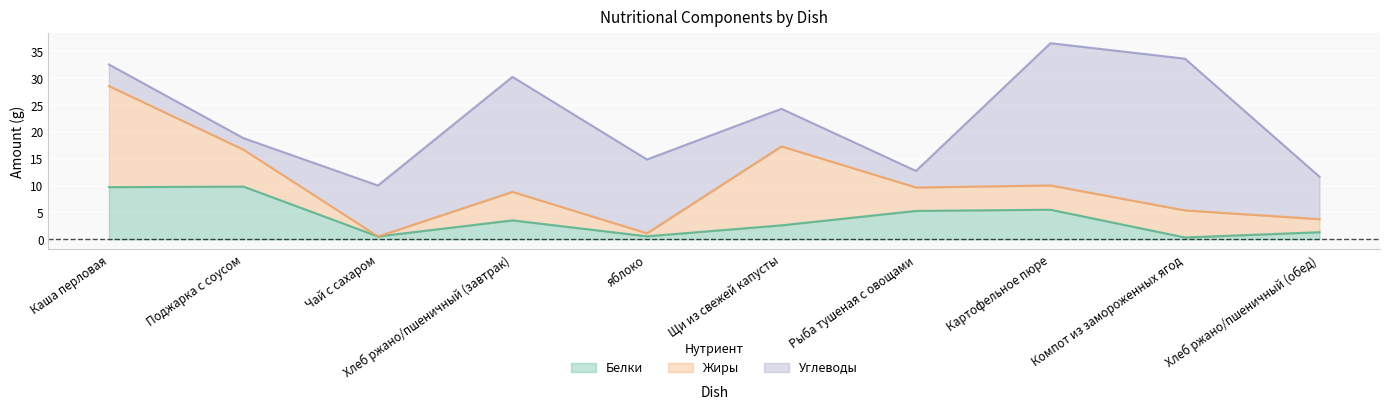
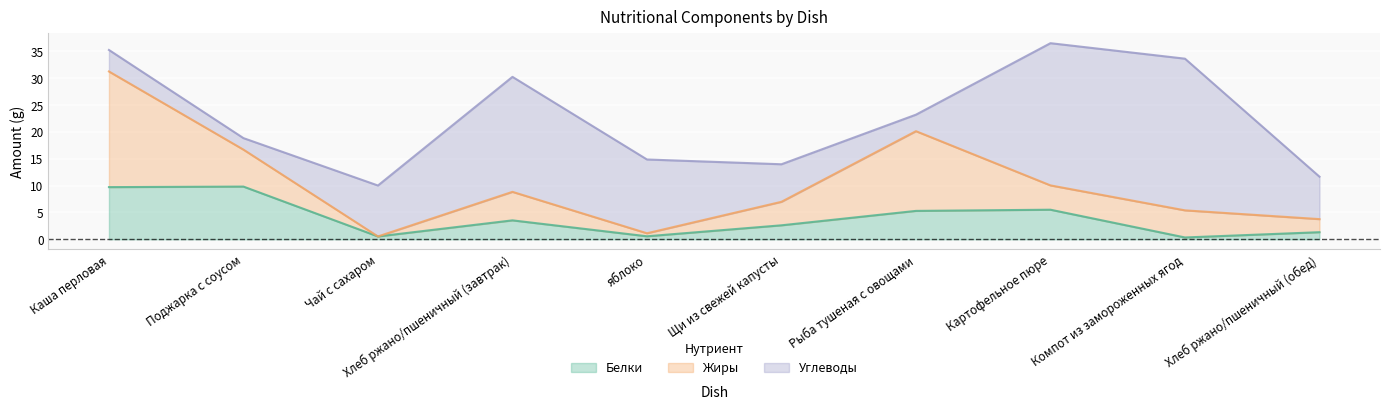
Жиры, Каша перловая: 19 -> 22
Жиры, Щи из свежей капусты: 15 -> 4
Жиры, Рыба тушеная с овощами: 4 -> 15
